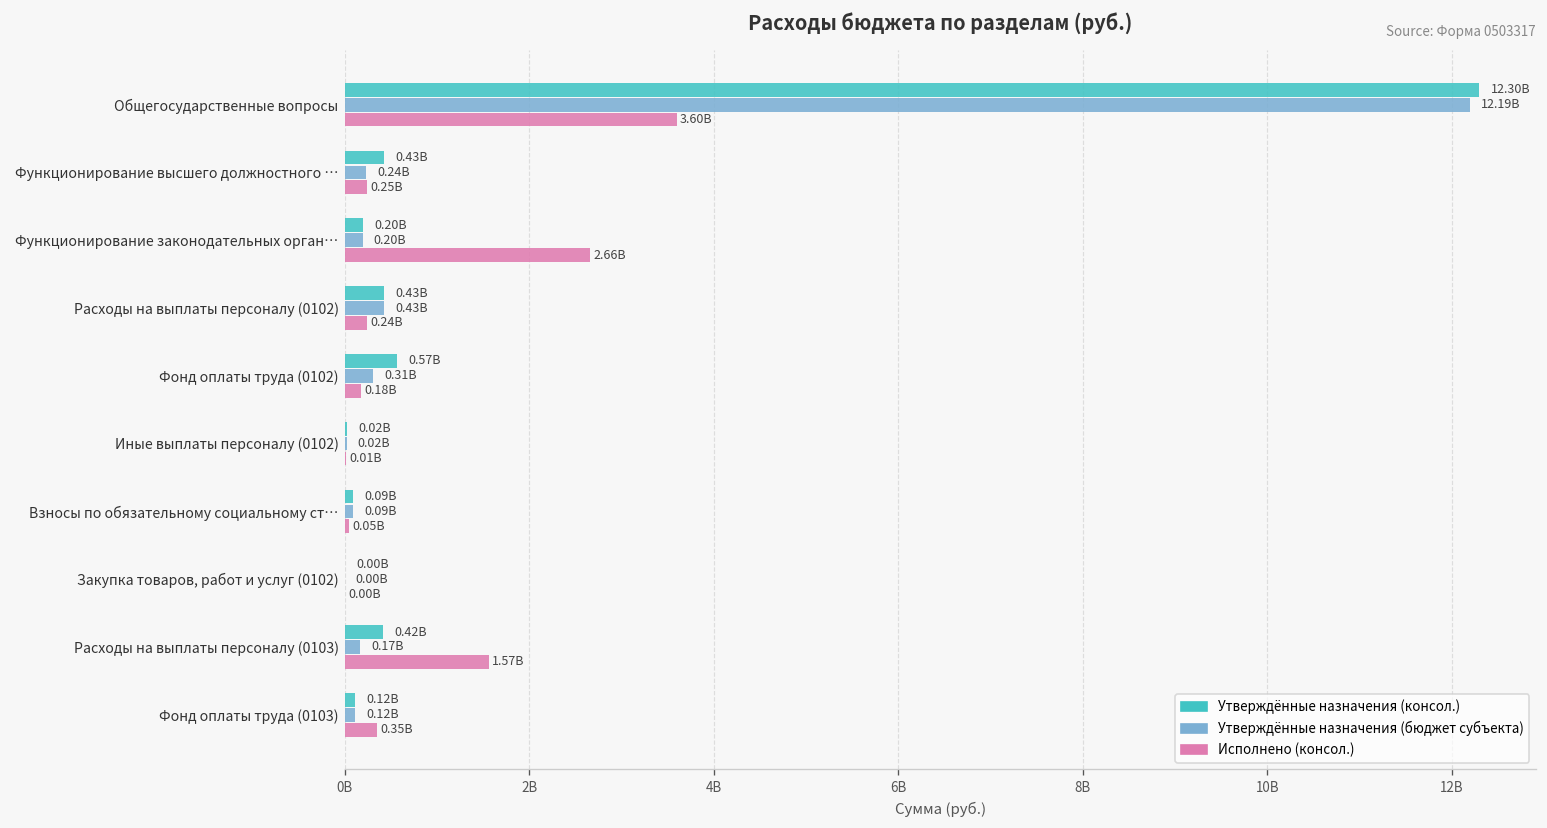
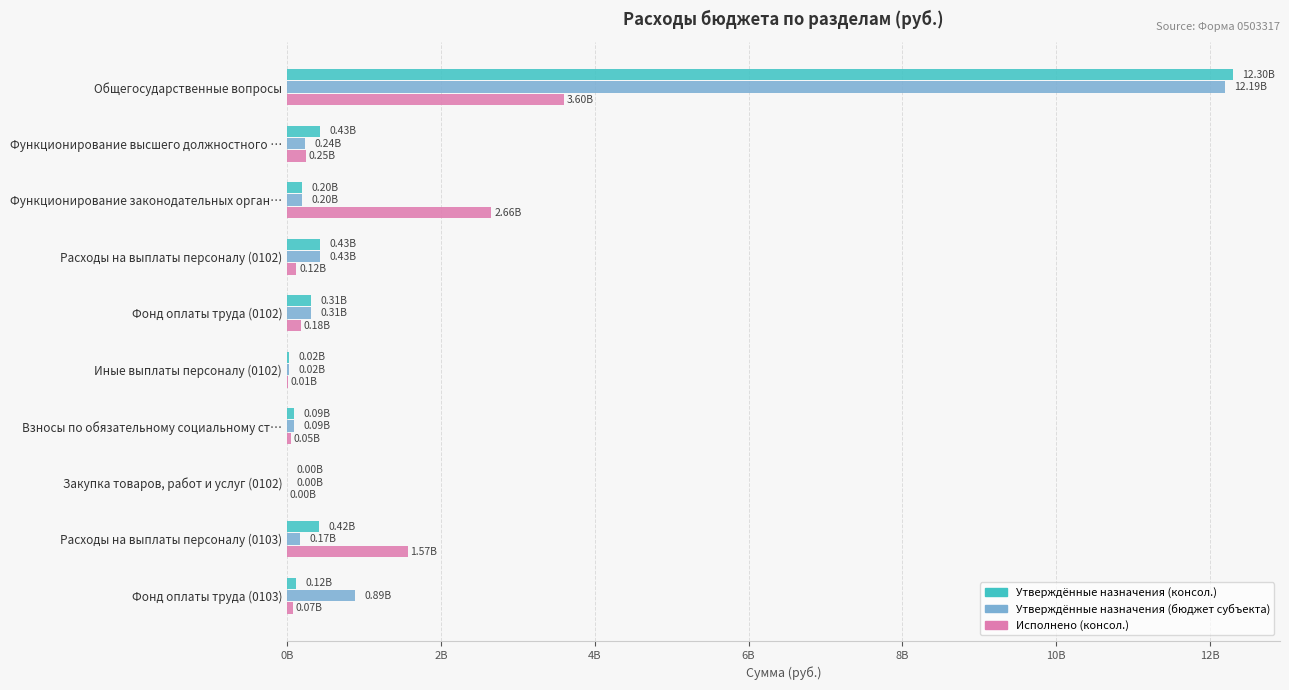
Исполнено (консол.), Расходы на выплаты персоналу (0102): 0.24B -> 0.12B
Утверждённые назначения (консол.), Фонд оплаты труда (0102): 0.57B -> 0.31B
Утверждённые назначения (бюджет субъекта), Фонд оплаты труда (0103): 0.12B -> 0.89B
Исполнено (консол.), Фонд оплаты труда (0103): 0.35B -> 0.07B
